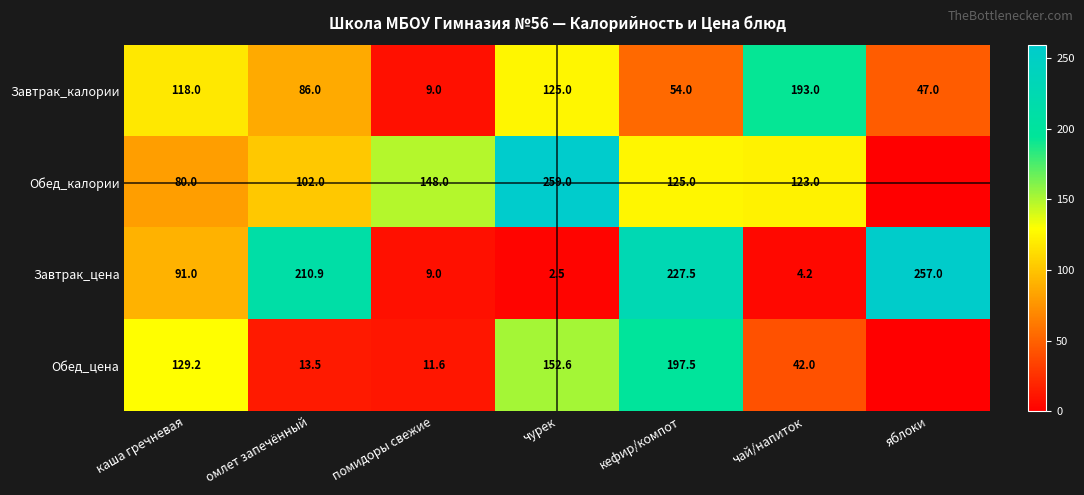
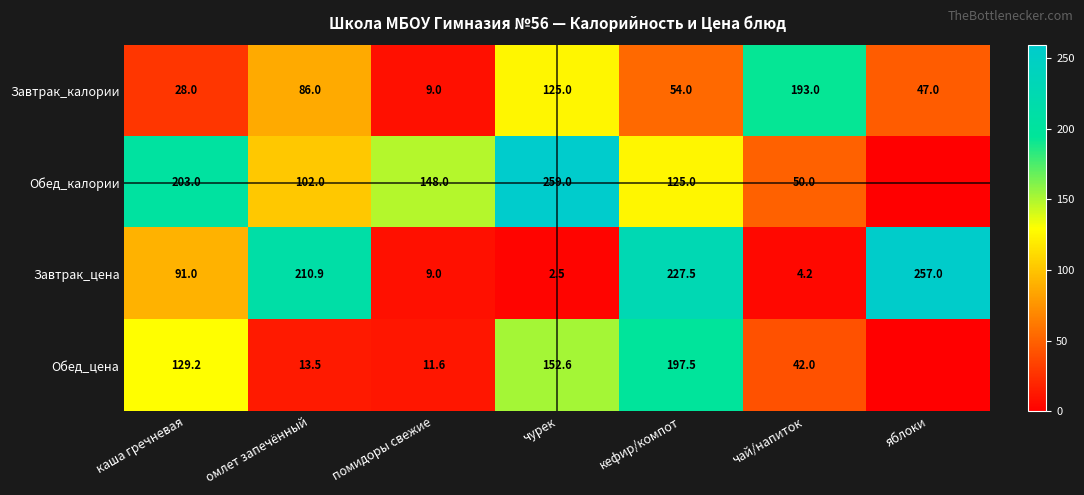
Завтрак_калории, каша гречневая: 118.0 -> 28.0
Обед_калории, каша гречневая: 80.0 -> 203.0
Обед_калории, чай/напиток: 123.0 -> 50.0
